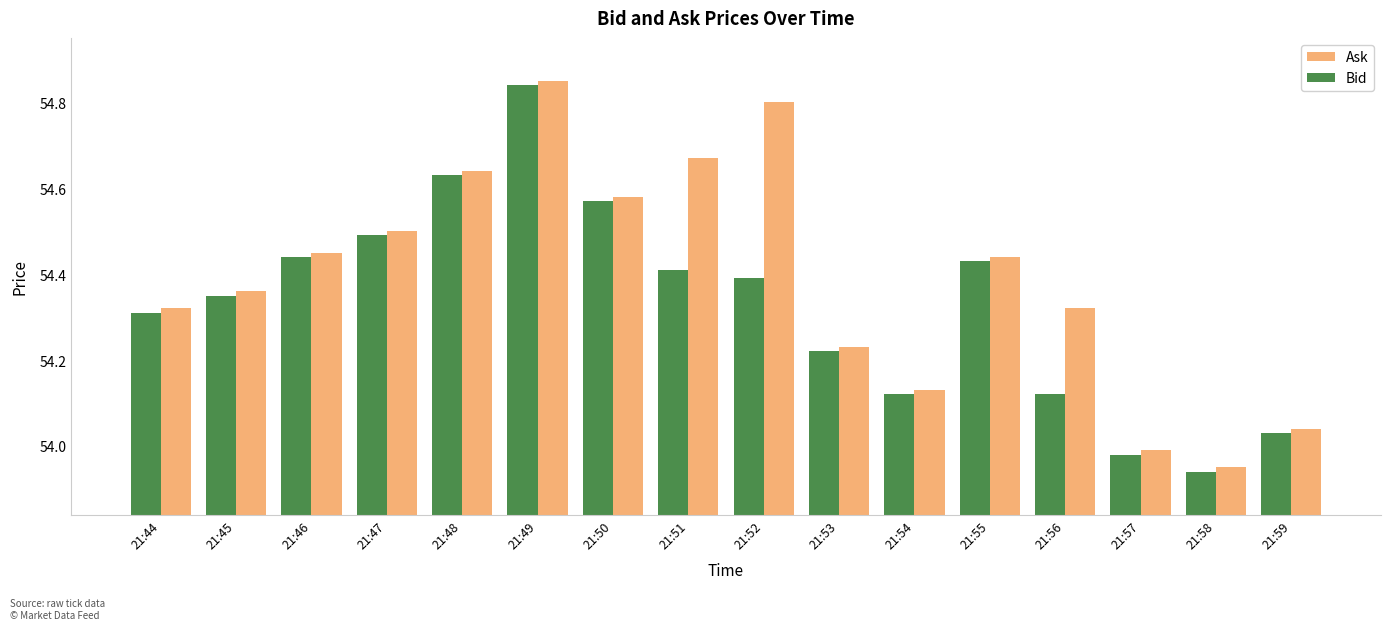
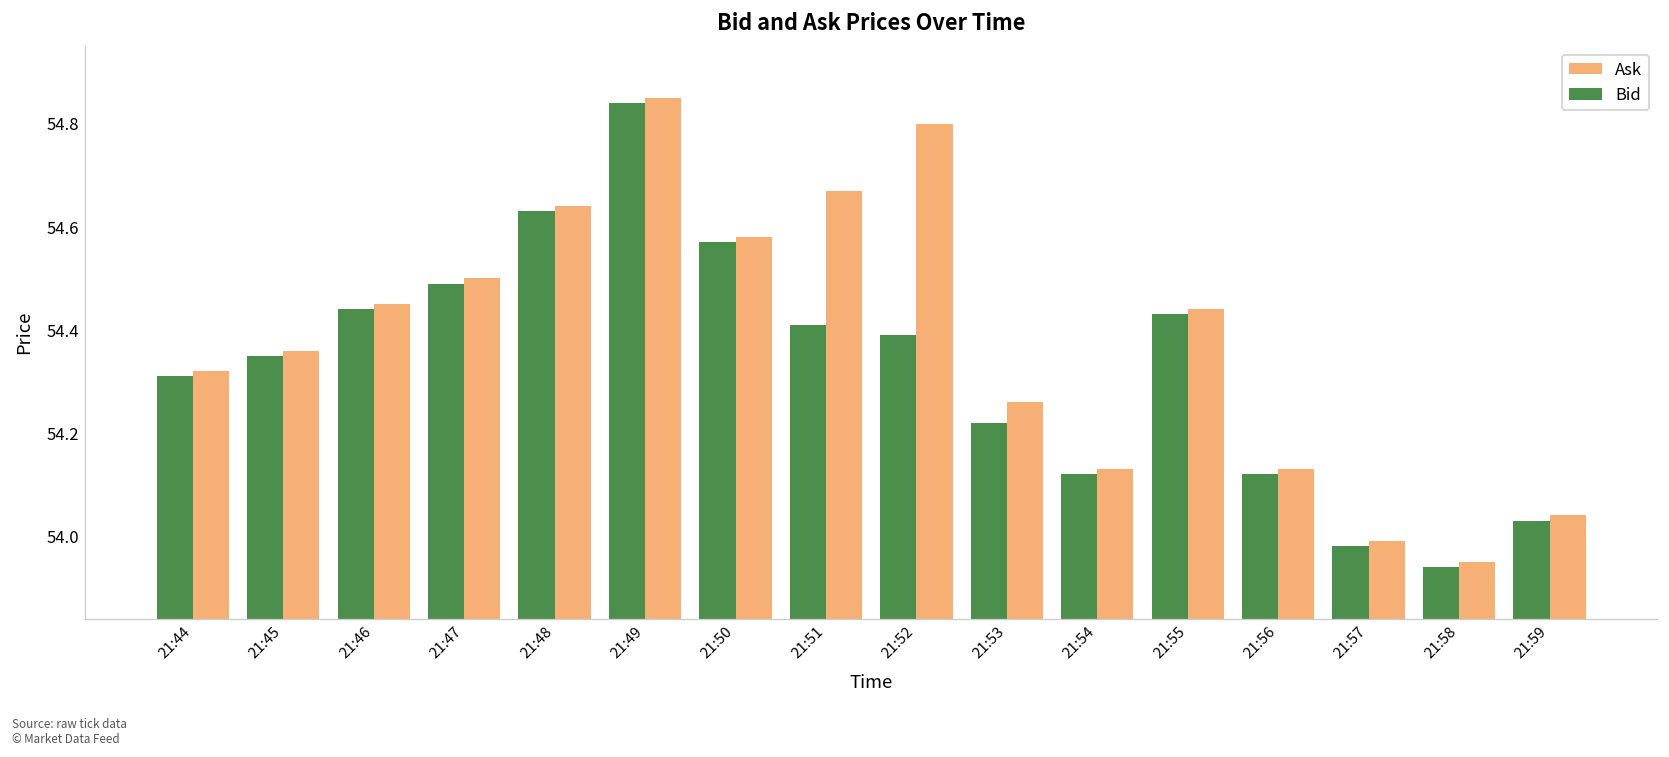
Ask, 21:53: 54.23 -> 54.26
Ask, 21:56: 54.32 -> 54.13
